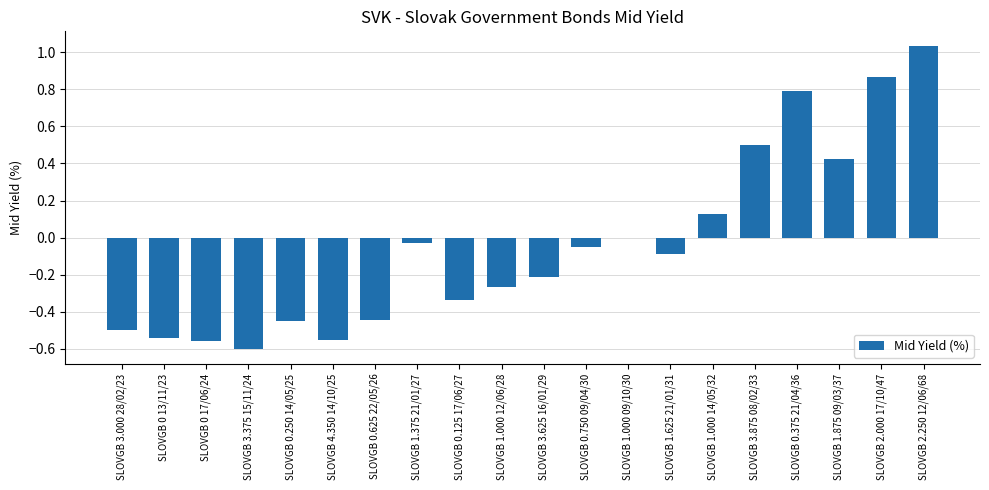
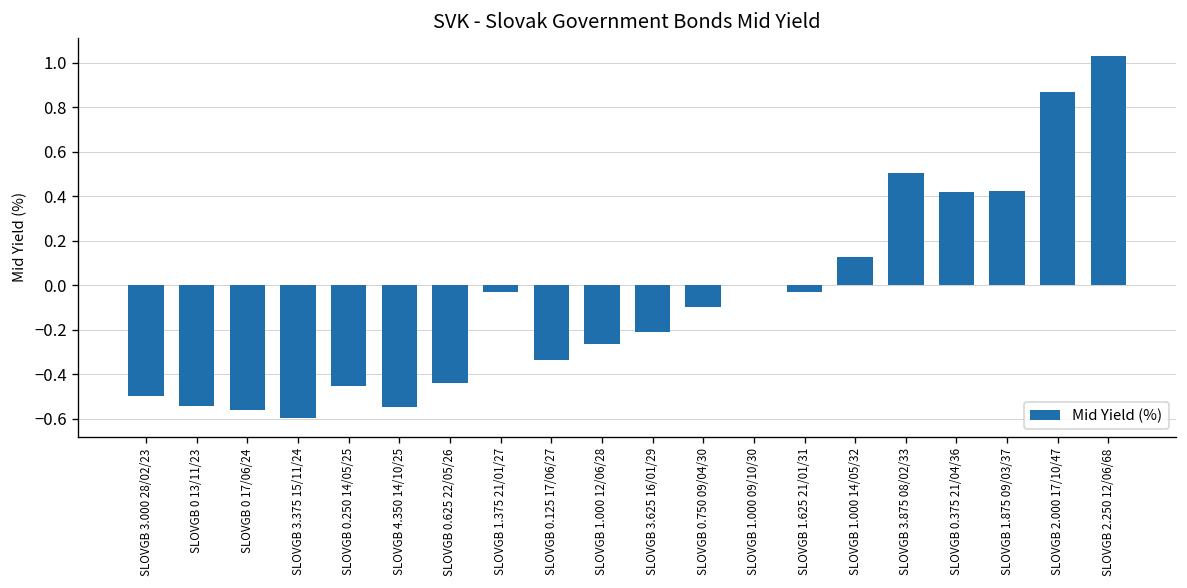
SLOVGB 0.750 09/04/30: -0.05 -> -0.10
SLOVGB 1.625 21/01/31: -0.09 -> -0.03
SLOVGB 0.375 21/04/36: 0.79 -> 0.42
